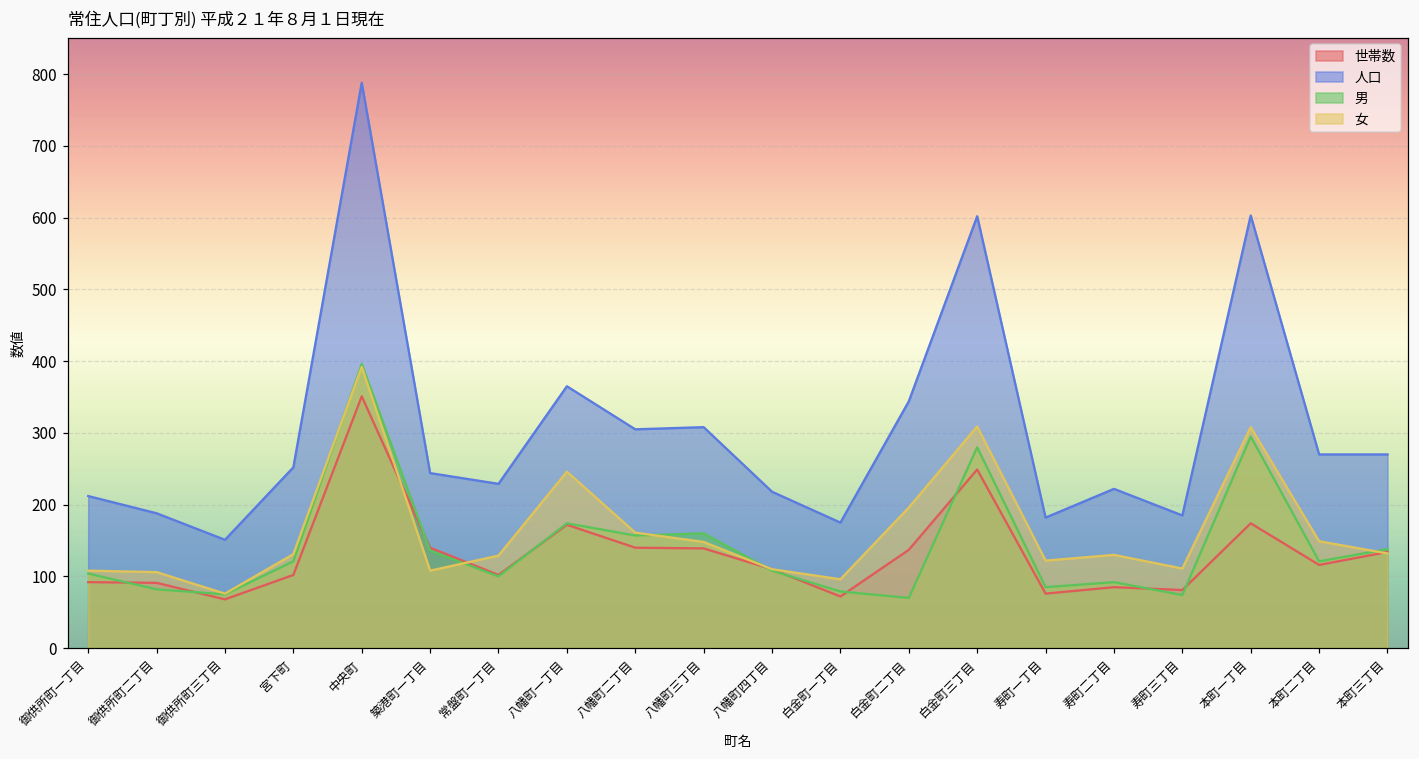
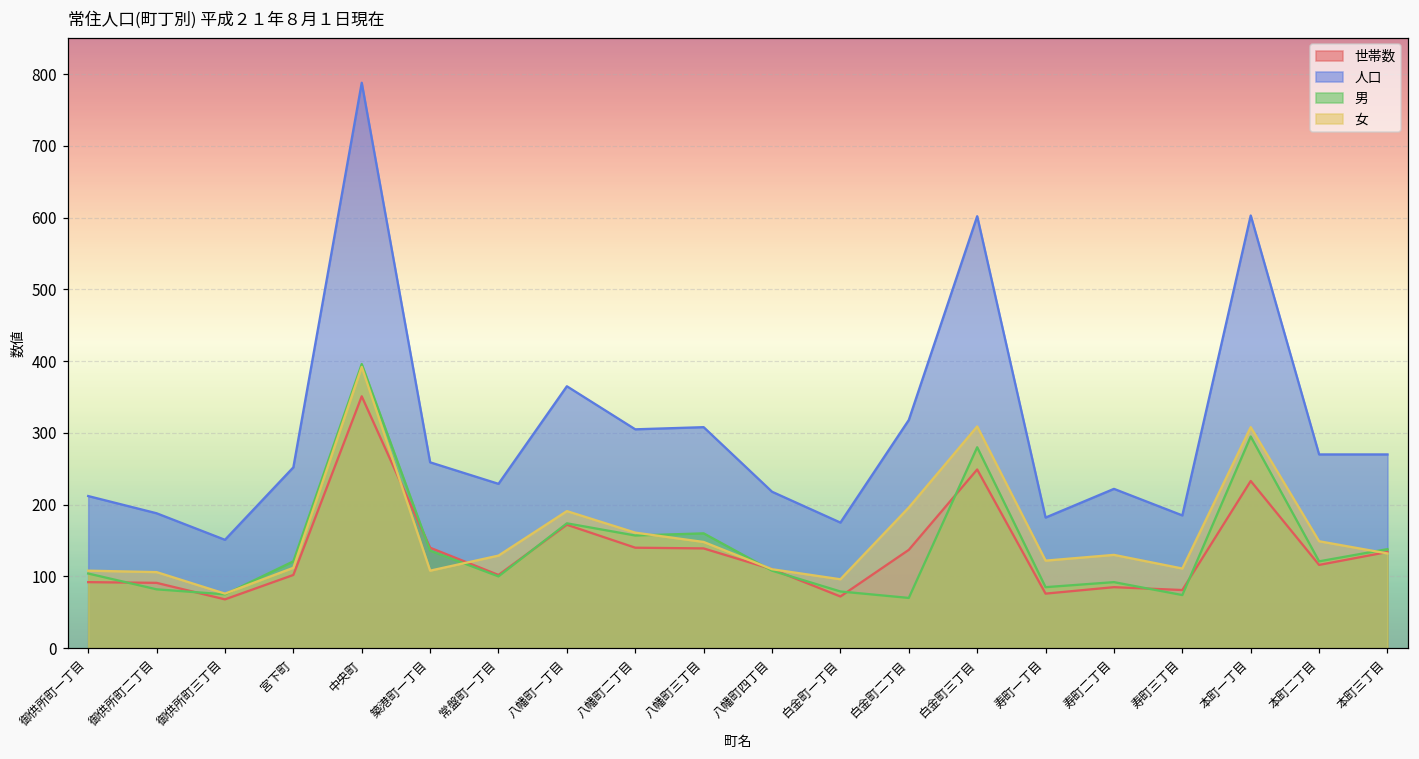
女, 宮下町: 130 -> 110
人口, 築港町一丁目: 240 -> 260
女, 八幡町一丁目: 250 -> 190
人口, 白金町二丁目: 340 -> 320
世帯数, 本町一丁目: 170 -> 230
